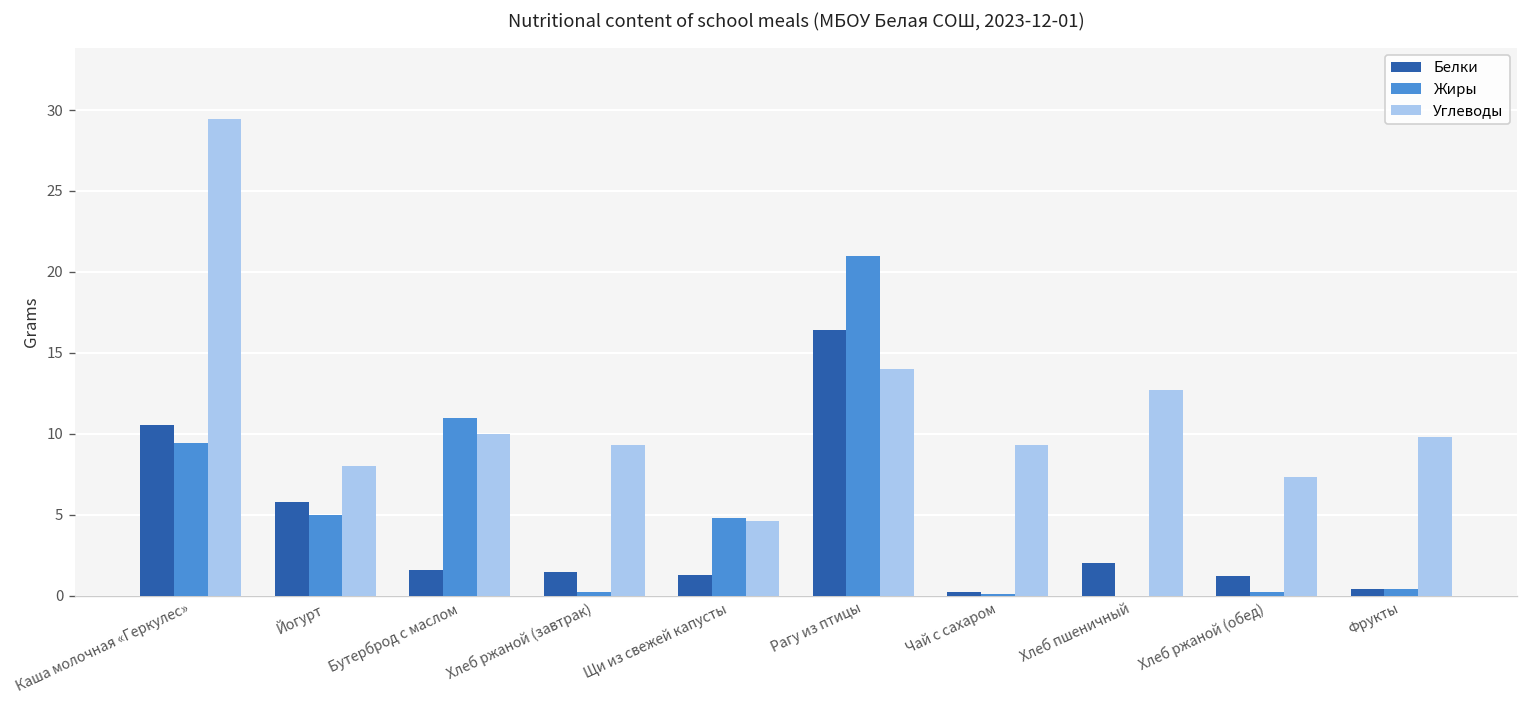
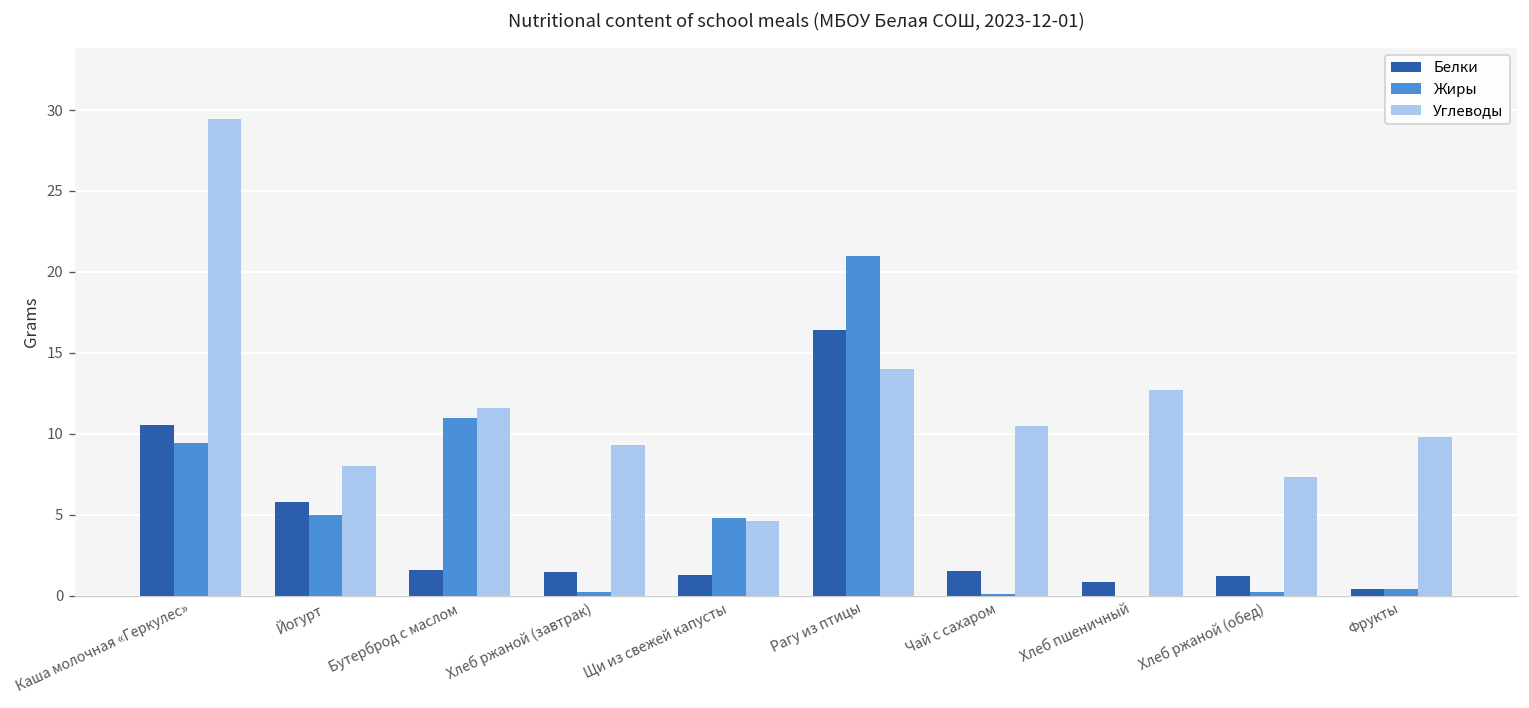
Углеводы, Бутерброд с маслом: 10.0 -> 11.6
Белки, Чай с сахаром: 0.2 -> 1.5
Углеводы, Чай с сахаром: 9.3 -> 10.5
Белки, Хлеб пшеничный: 2.0 -> 0.8
